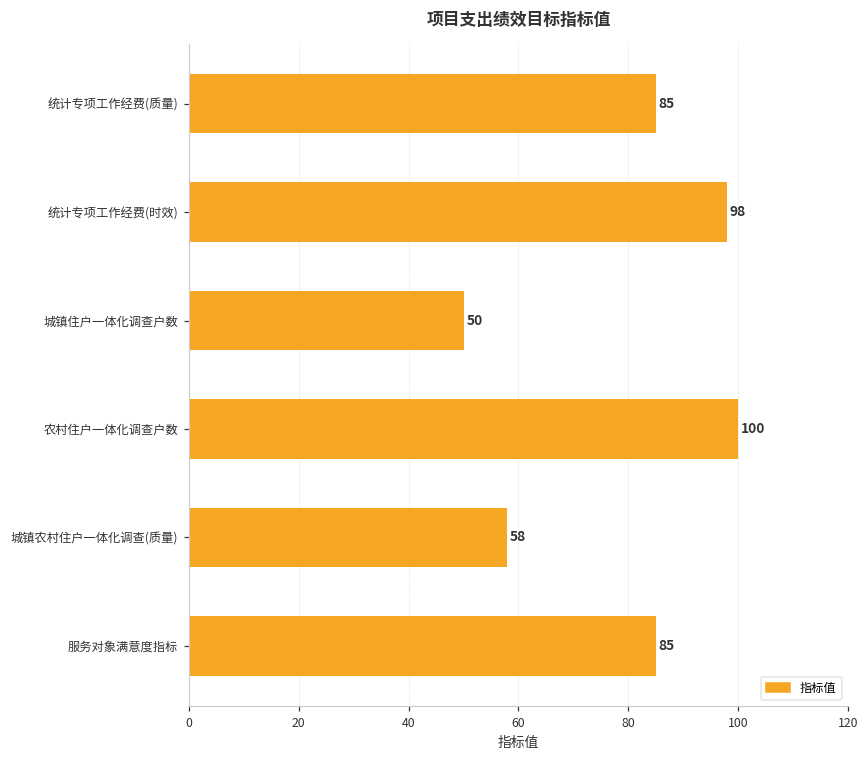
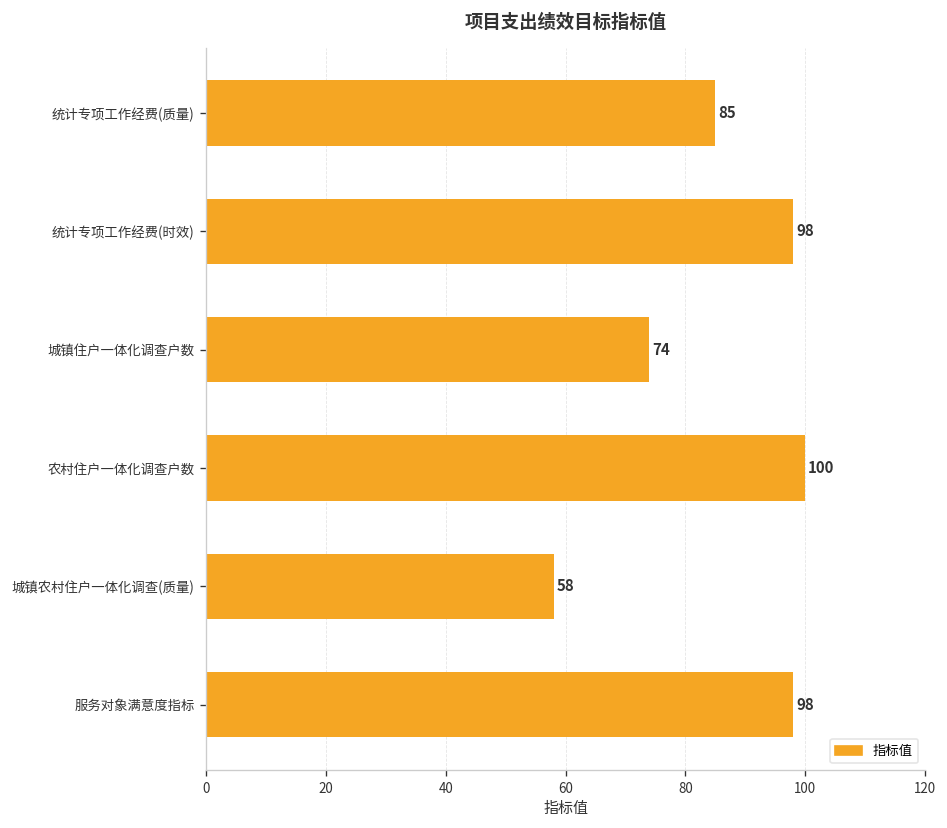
城镇住户一体化调查户数: 50 -> 74
服务对象满意度指标: 85 -> 98
